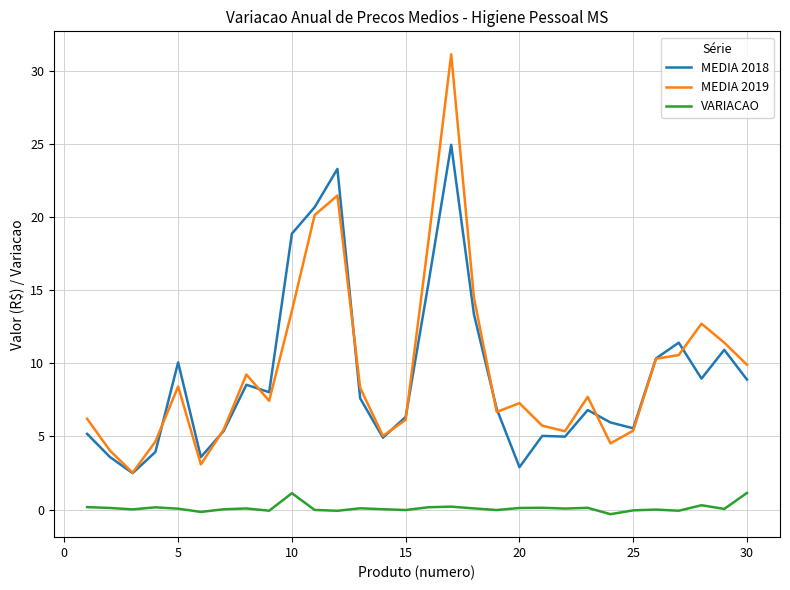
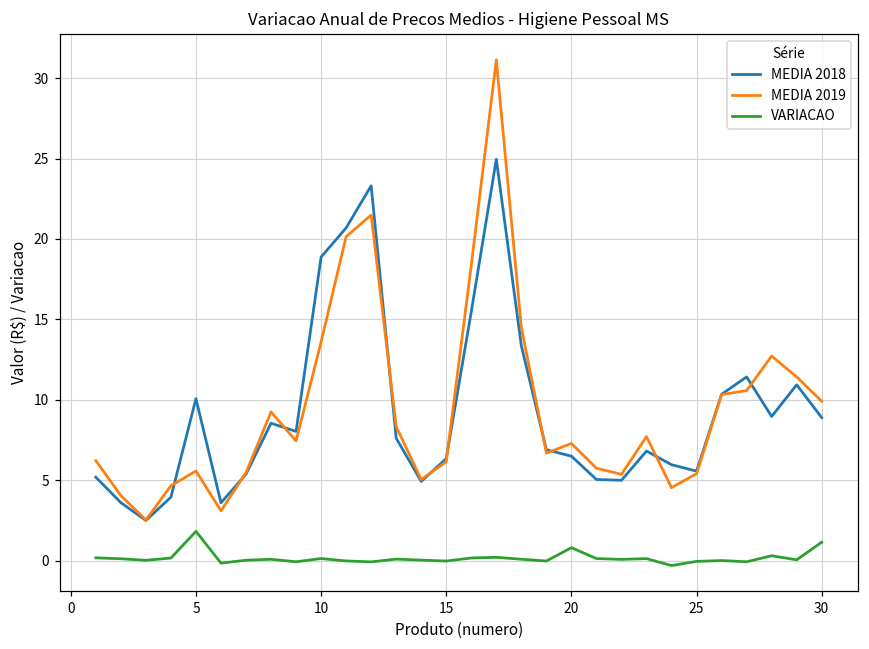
MEDIA 2019, 5: 8.4 -> 5.6
VARIACAO, 5: 0.1 -> 1.8
VARIACAO, 10: 1.1 -> 0.1
MEDIA 2018, 20: 2.9 -> 6.5
VARIACAO, 20: 0.1 -> 0.8
